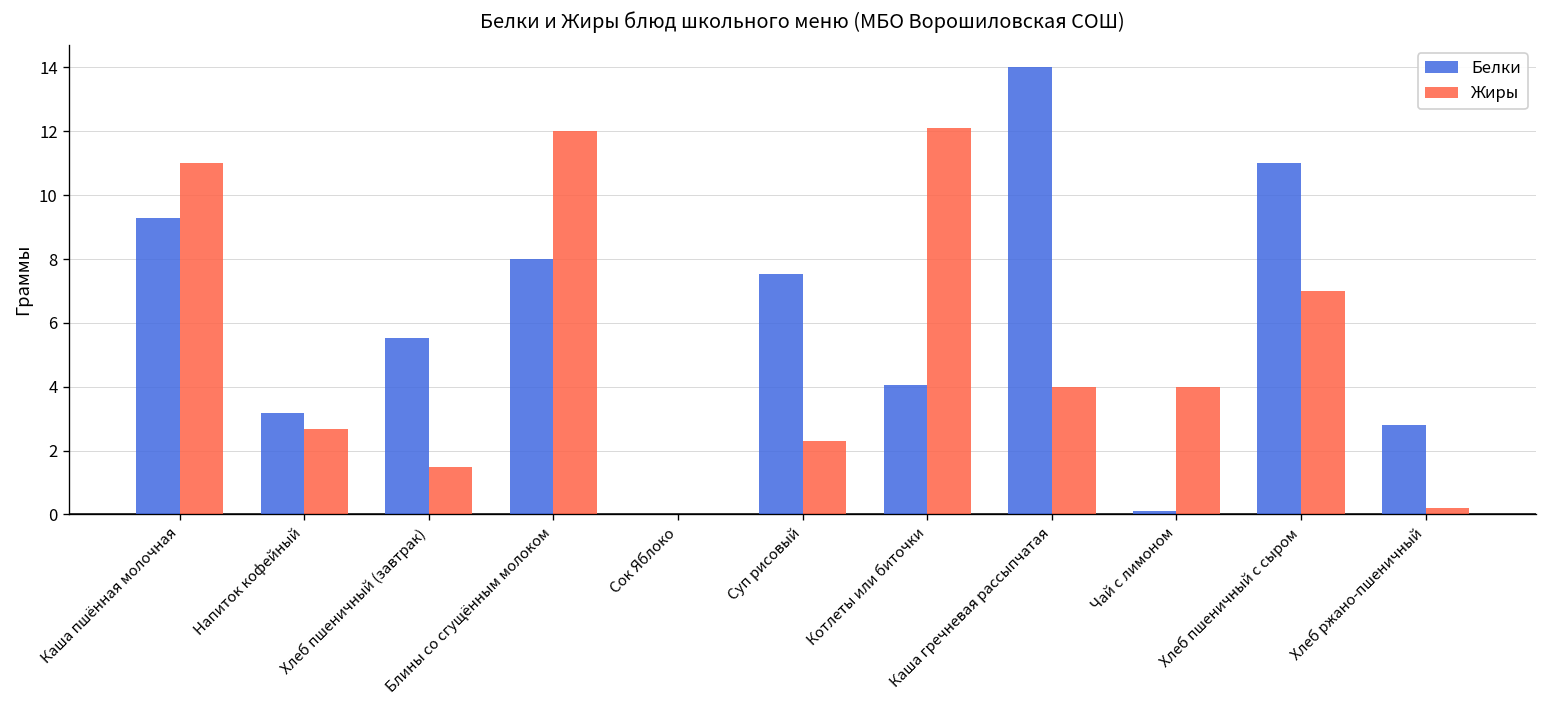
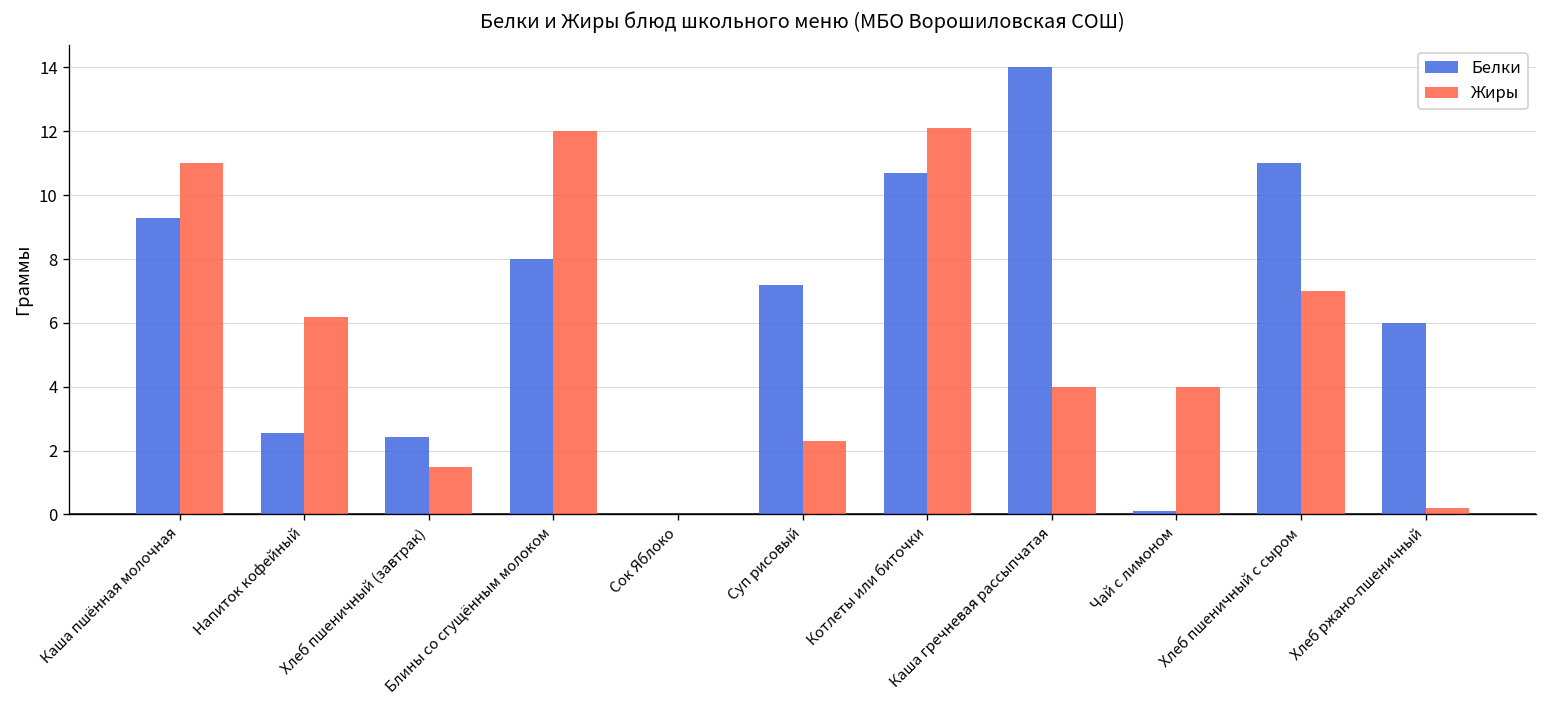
Белки, Напиток кофейный: 3.2 -> 2.6
Жиры, Напиток кофейный: 2.7 -> 6.2
Белки, Хлеб пшеничный (завтрак): 5.5 -> 2.4
Белки, Суп рисовый: 7.5 -> 7.2
Белки, Котлеты или биточки: 4.0 -> 10.7
Белки, Хлеб ржано-пшеничный: 2.8 -> 6.0
